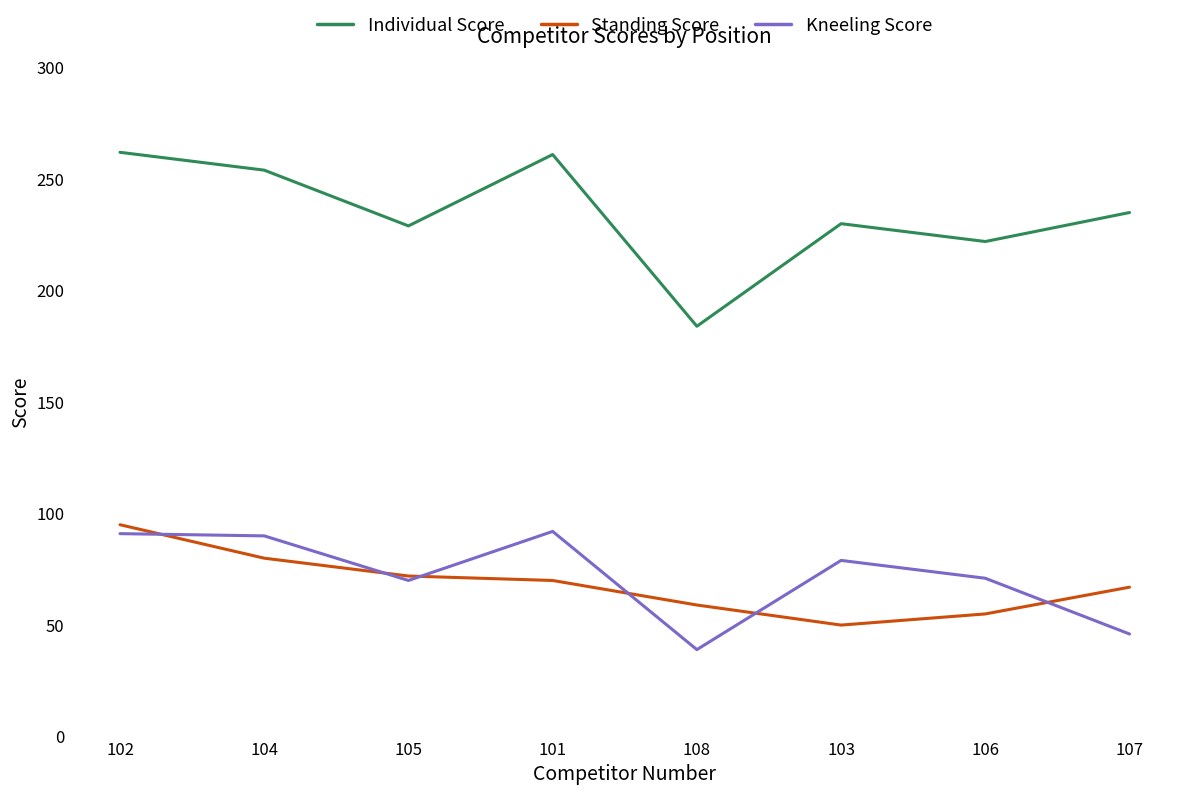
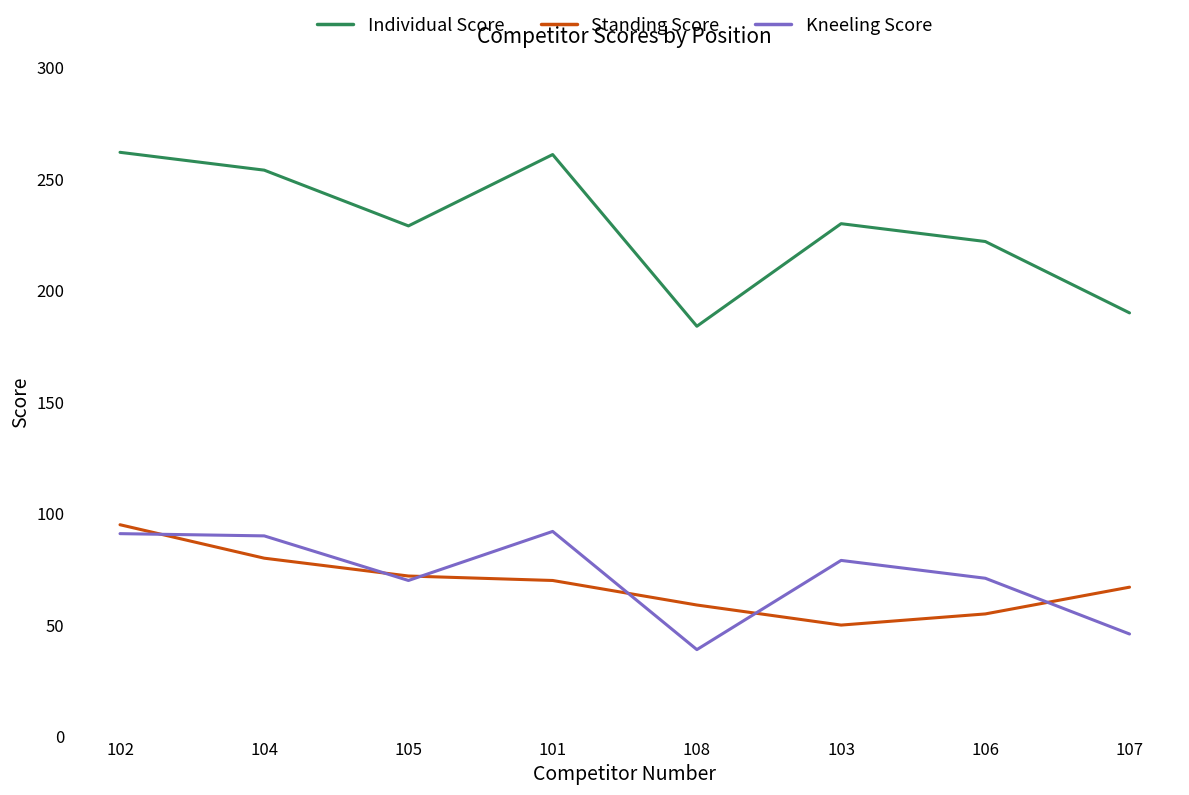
Individual Score, 107: 235 -> 190
